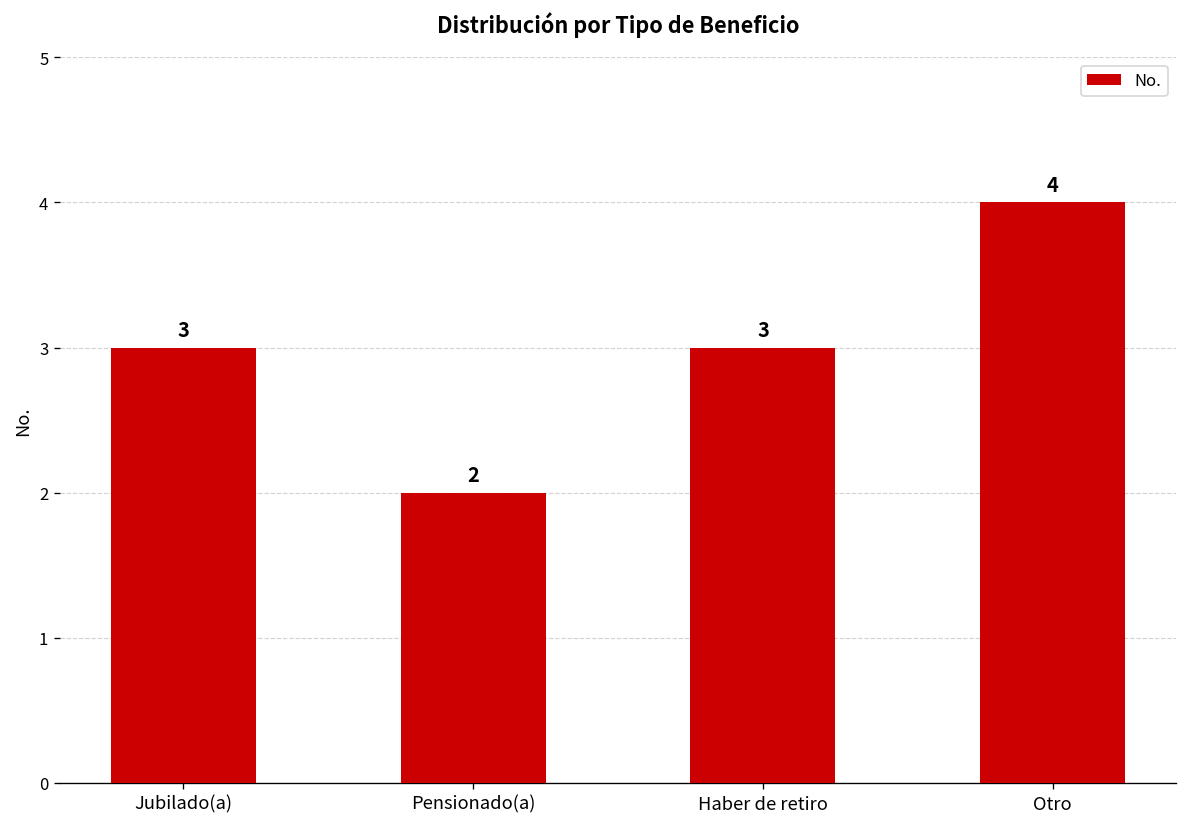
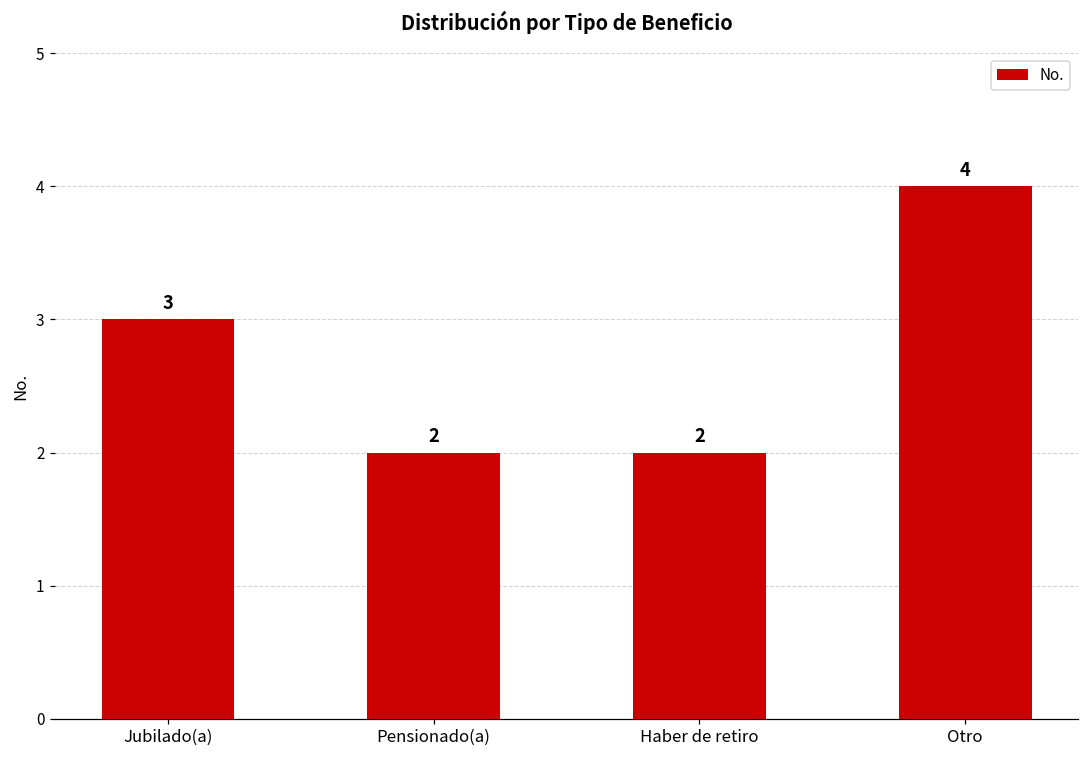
Haber de retiro: 3 -> 2
